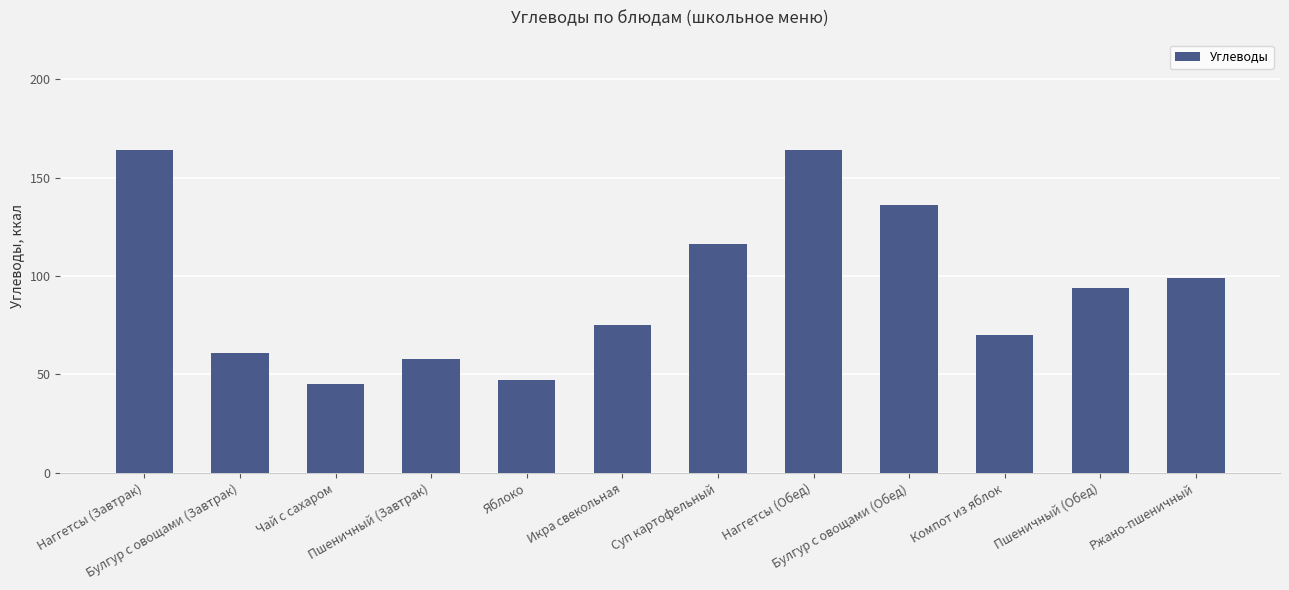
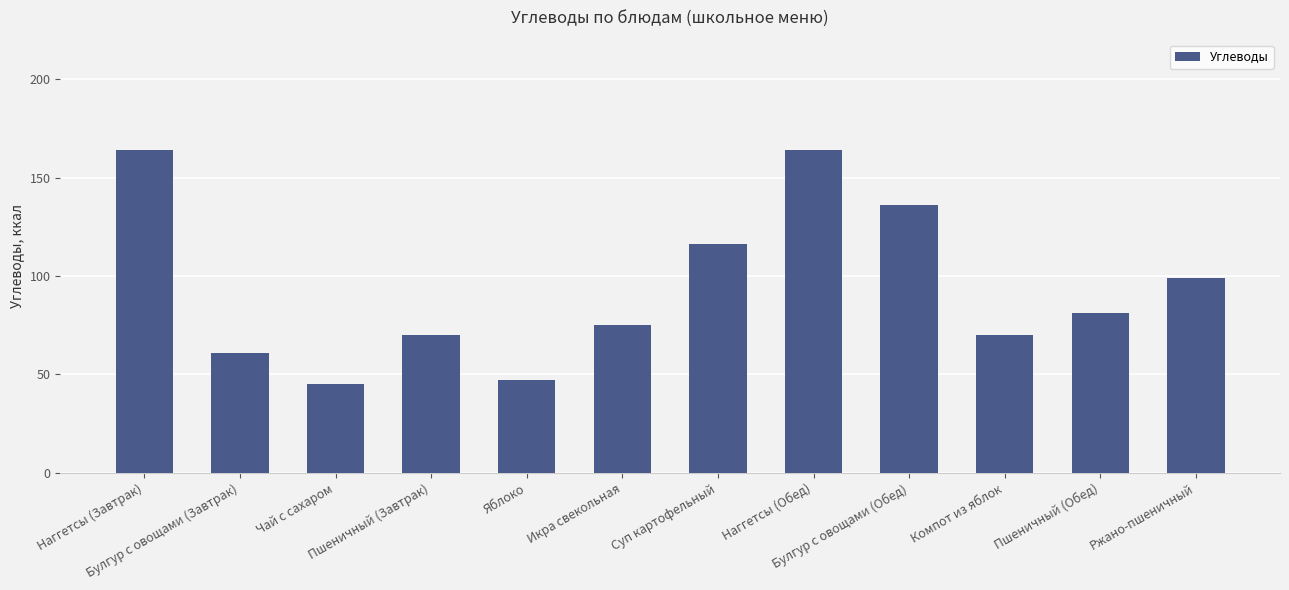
Пшеничный (Завтрак): 58 -> 70
Пшеничный (Обед): 94 -> 81
